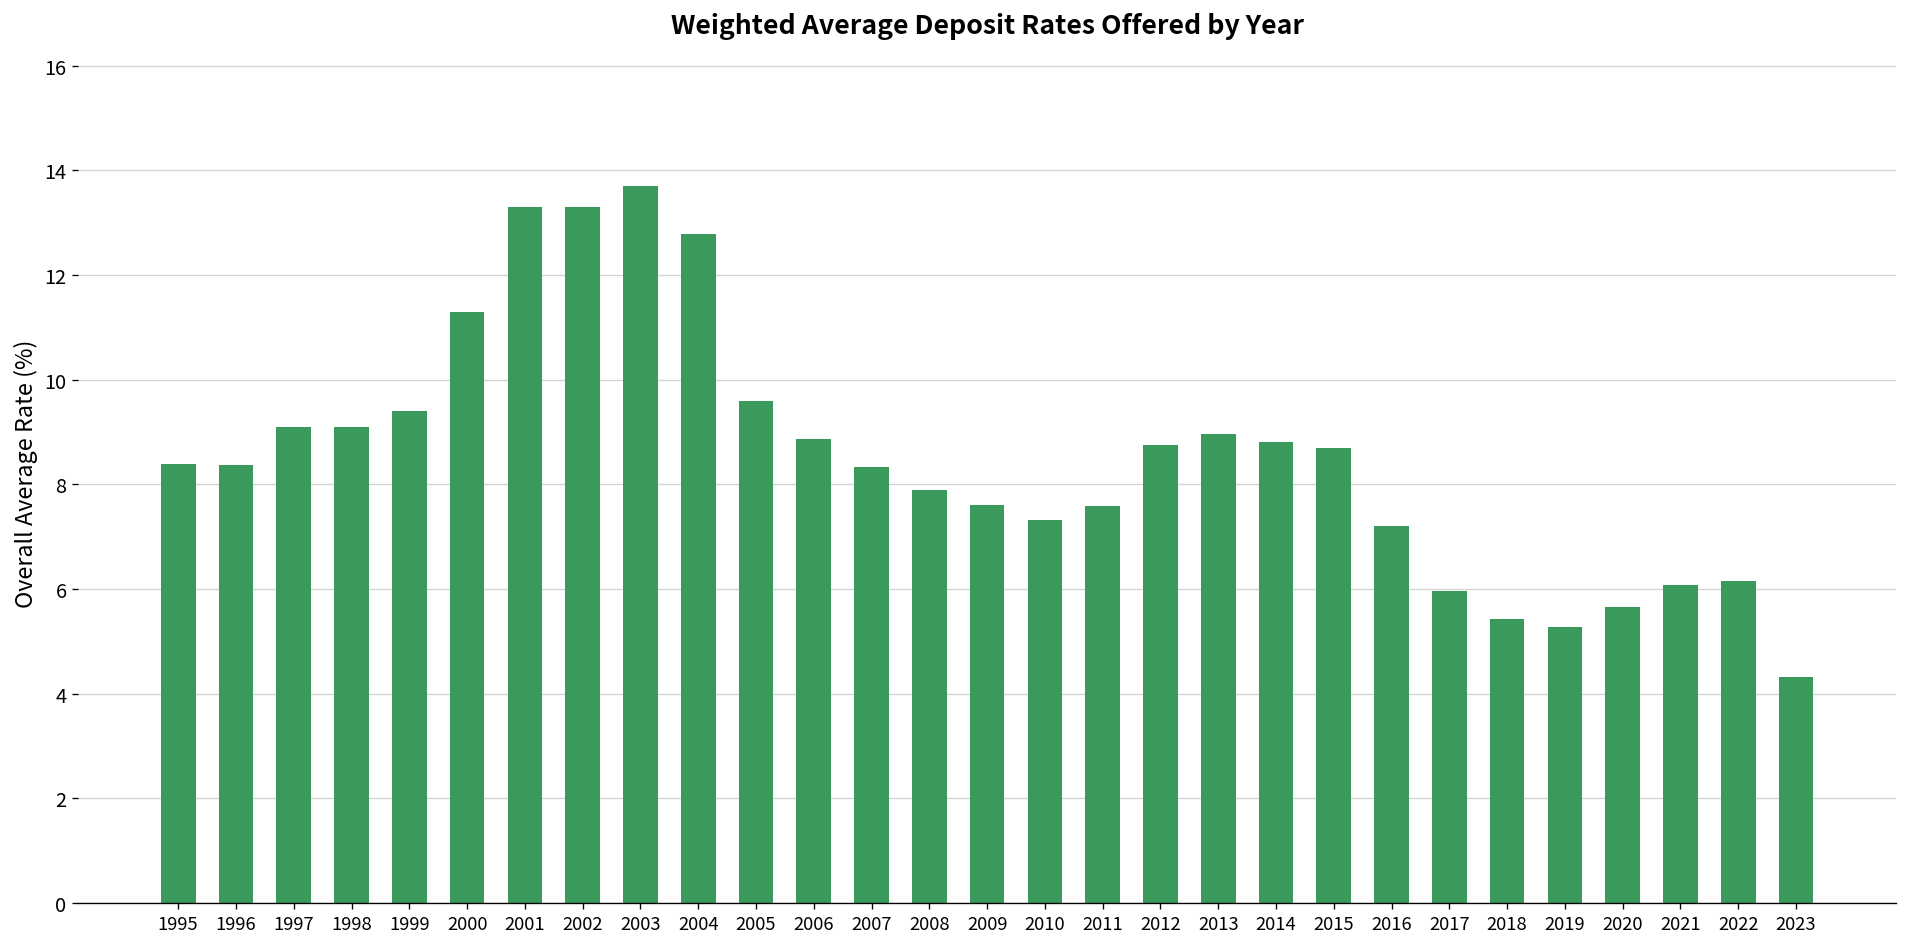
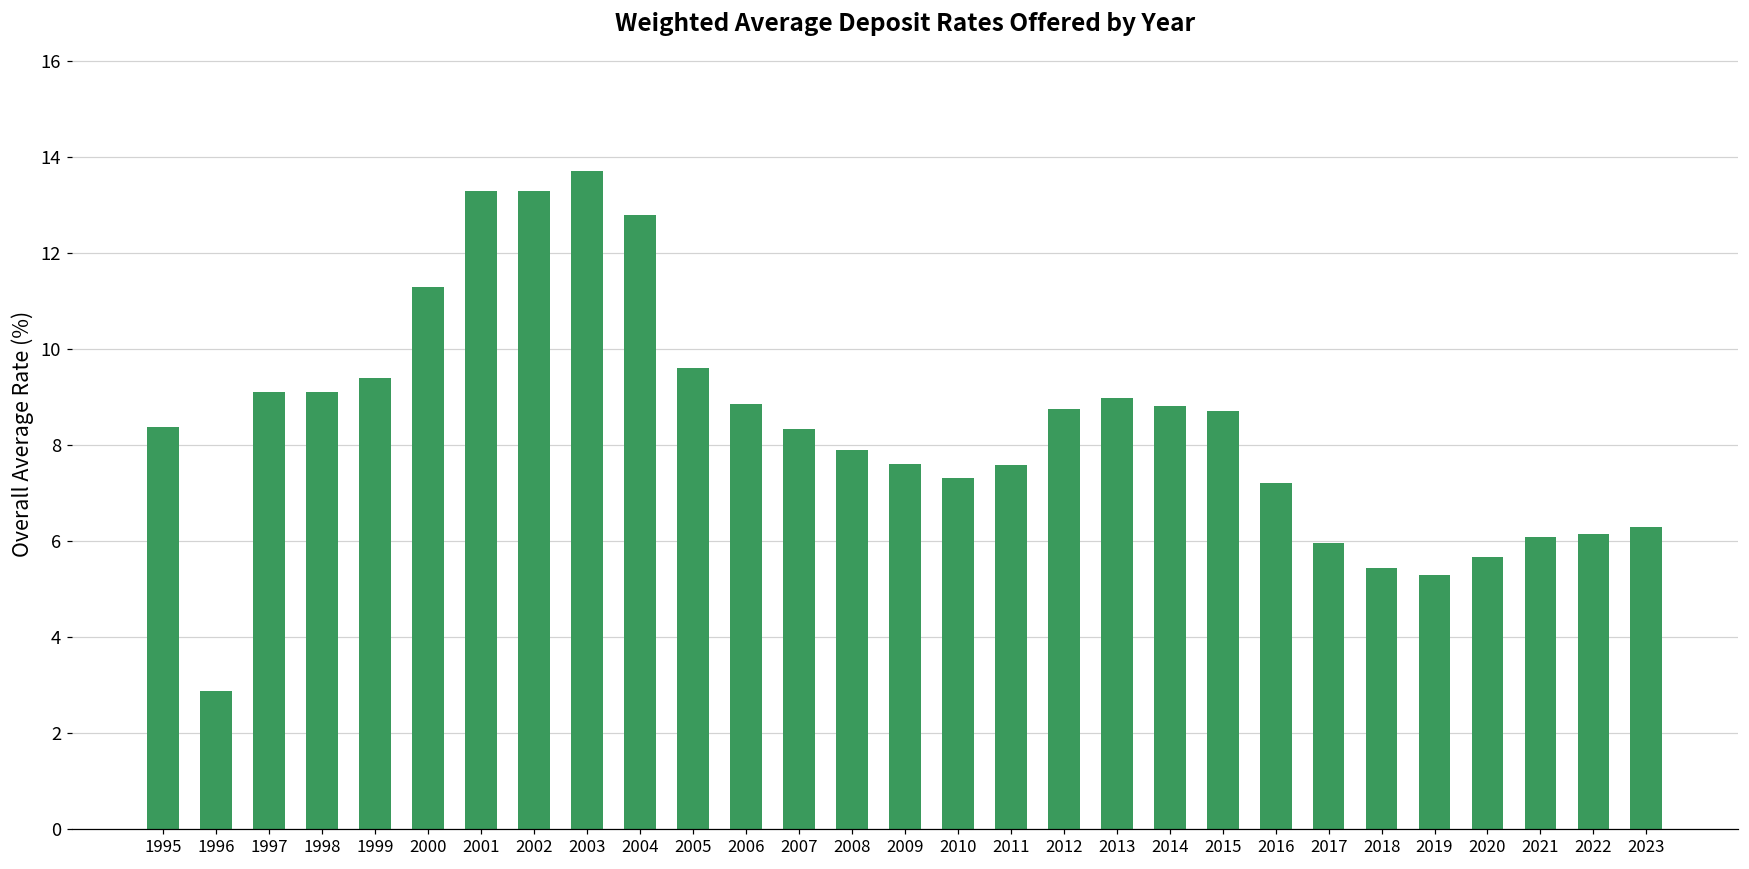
1996: 8.4 -> 2.9
2023: 4.3 -> 6.3
